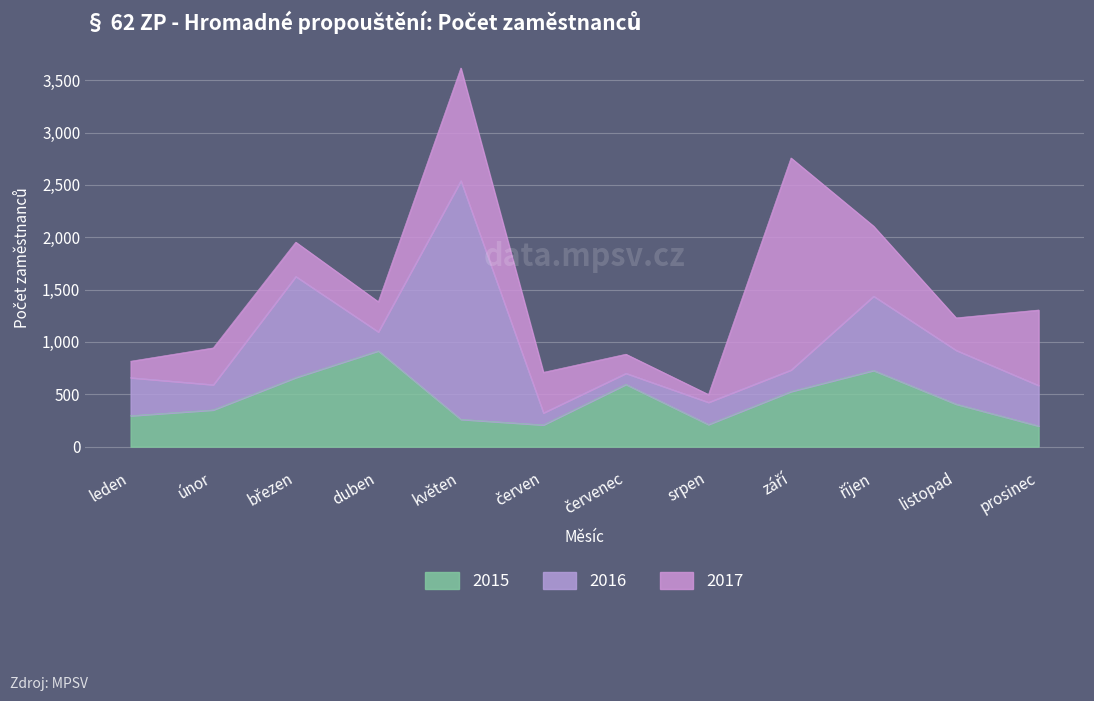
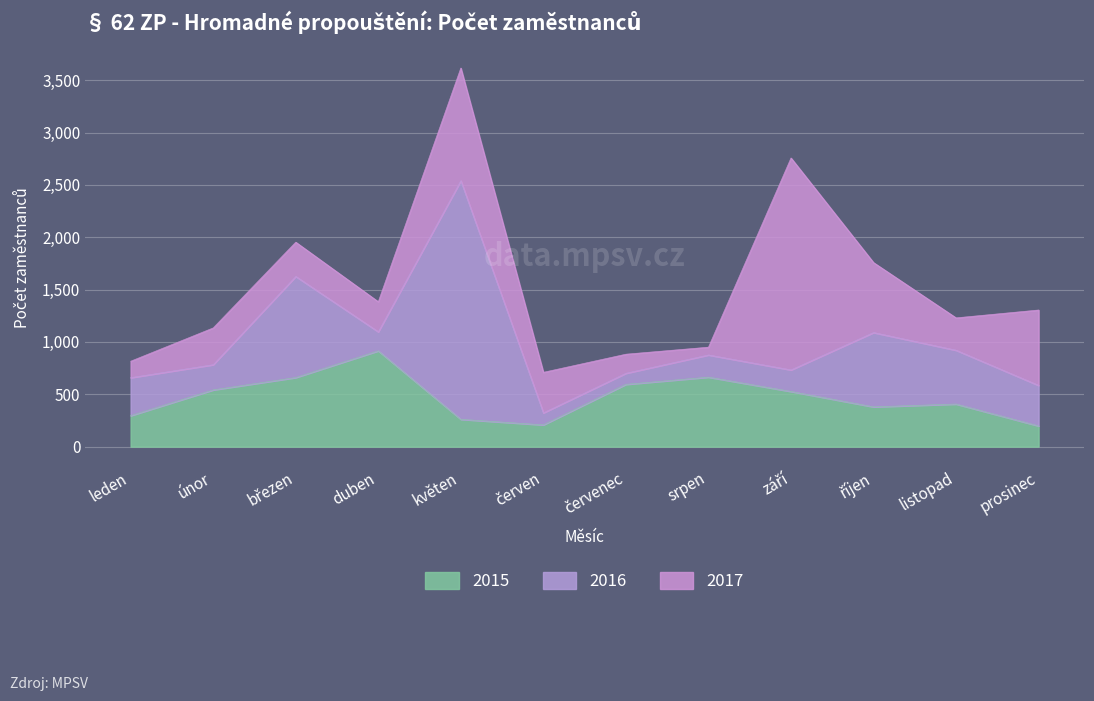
2015, únor: 350 -> 540
2015, srpen: 210 -> 660
2015, říjen: 730 -> 380
